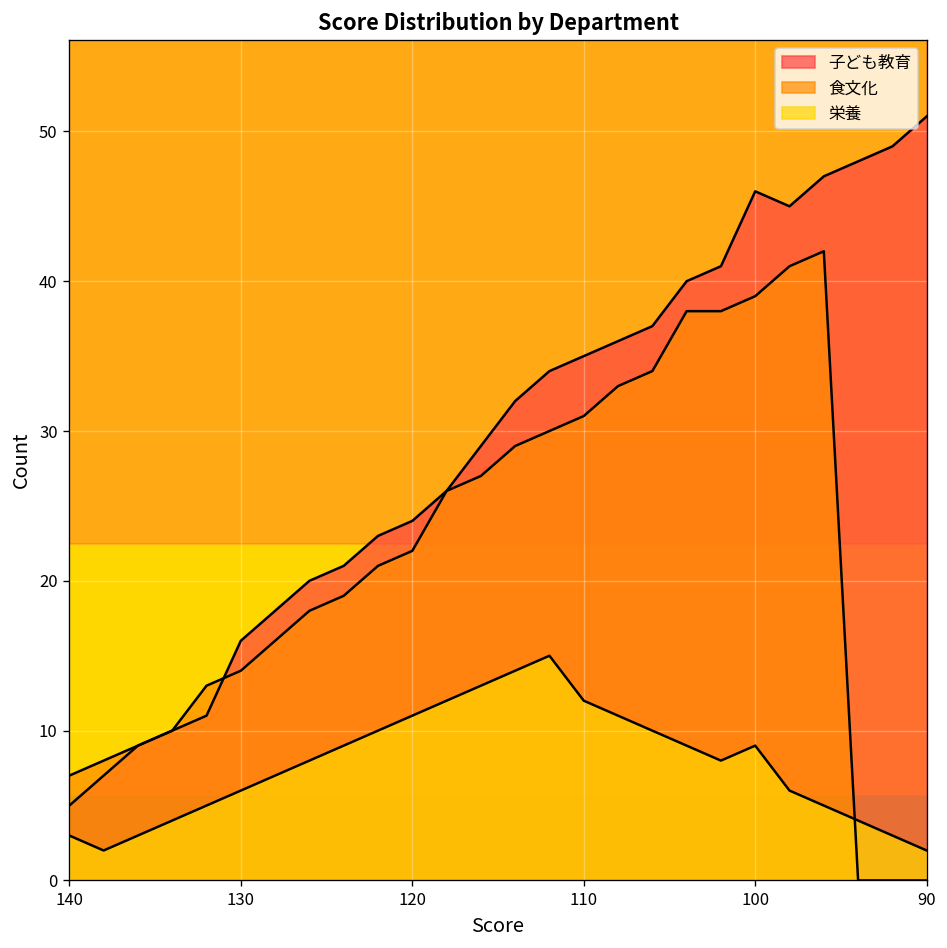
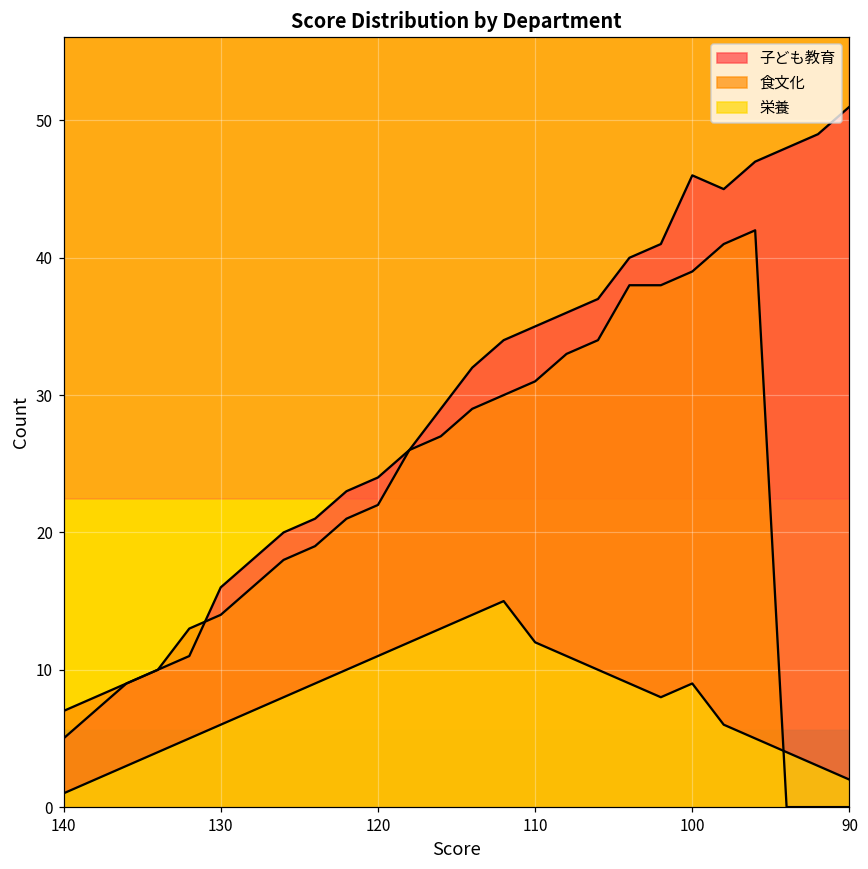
栄養, 140: 3 -> 1
